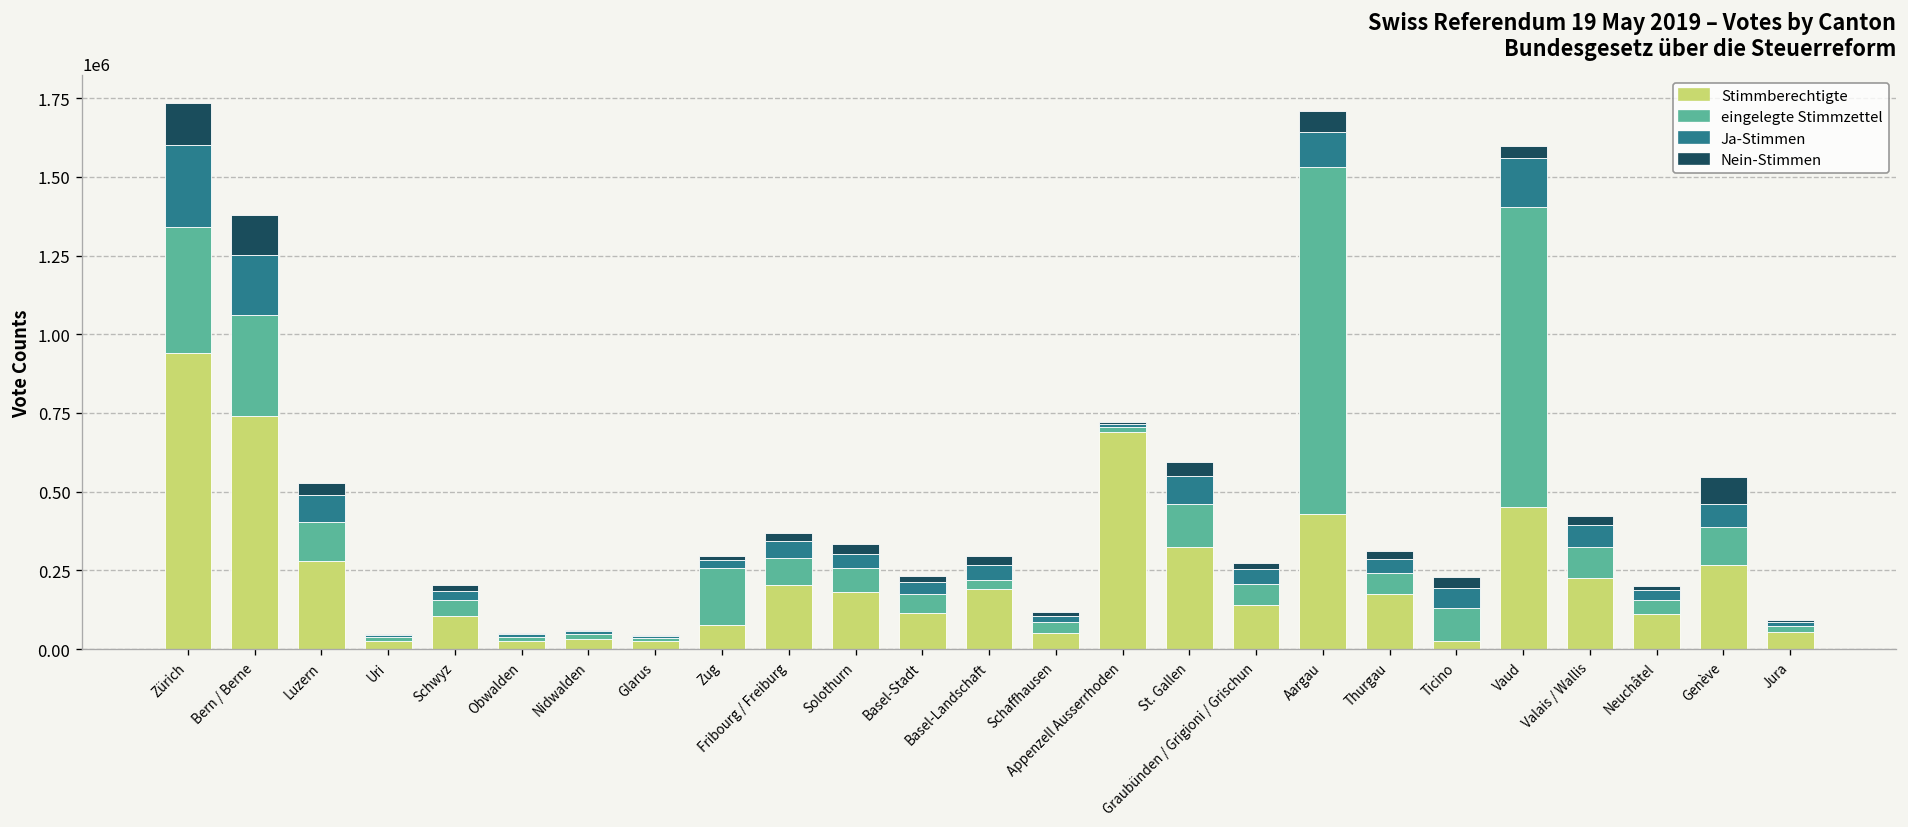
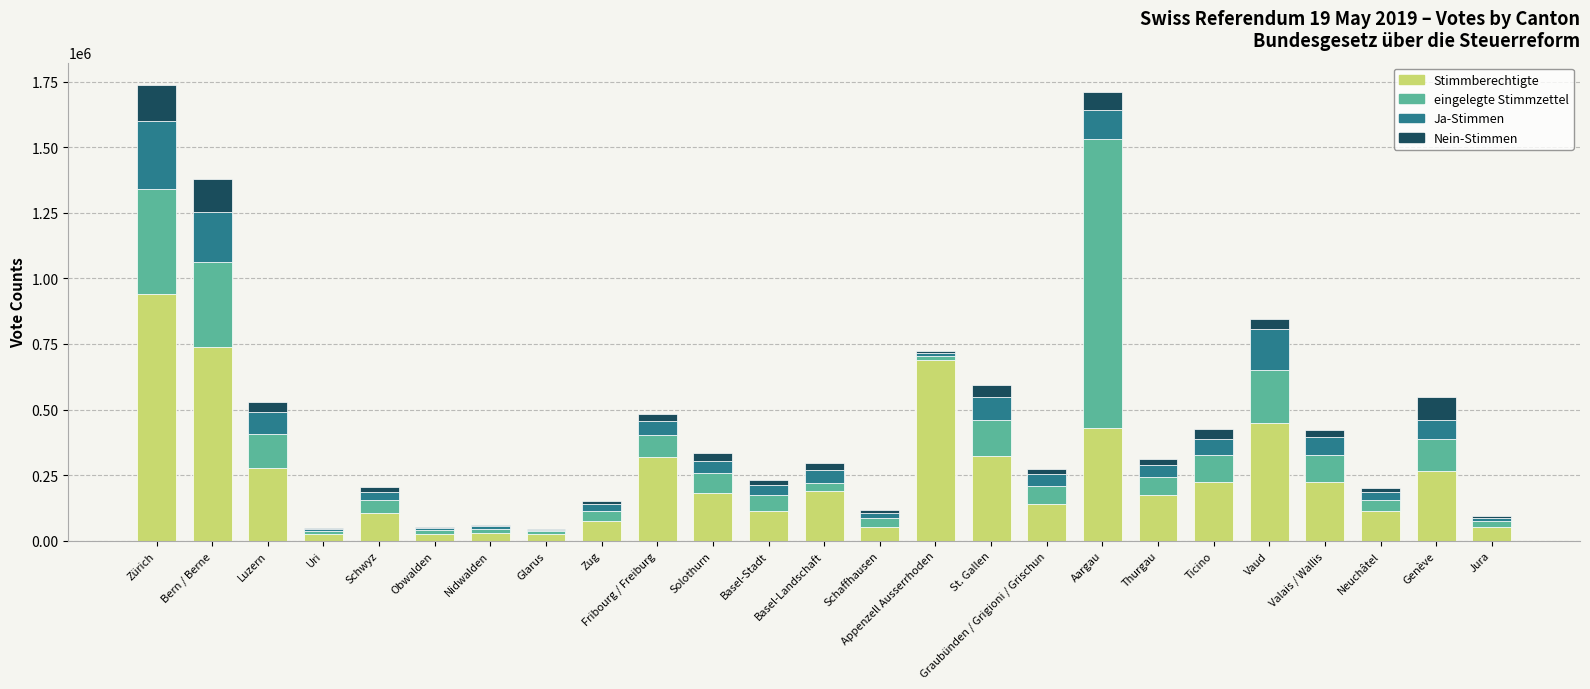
eingelegte Stimmzettel, Zug: 180000 -> 40000
Stimmberechtigte, Fribourg / Freiburg: 210000 -> 320000
Stimmberechtigte, Ticino: 30000 -> 220000
eingelegte Stimmzettel, Vaud: 950000 -> 200000
